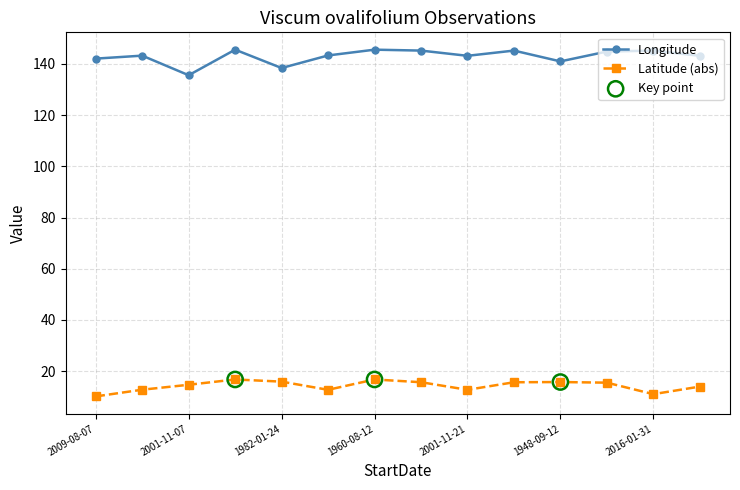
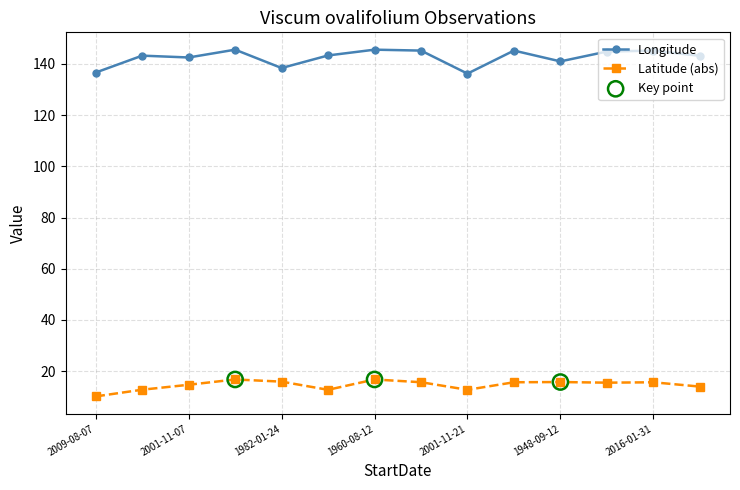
Longitude, 2009-08-07: 142 -> 137
Longitude, 2001-11-07: 136 -> 143
Longitude, 2001-11-21: 143 -> 136
Latitude (abs), 2016-01-31: 11 -> 16
